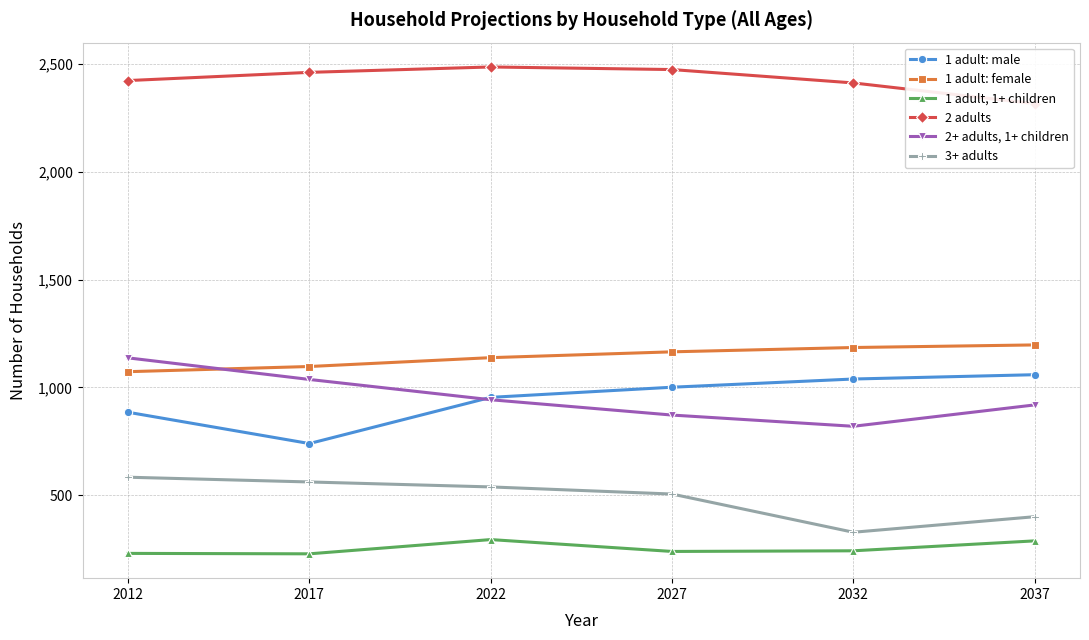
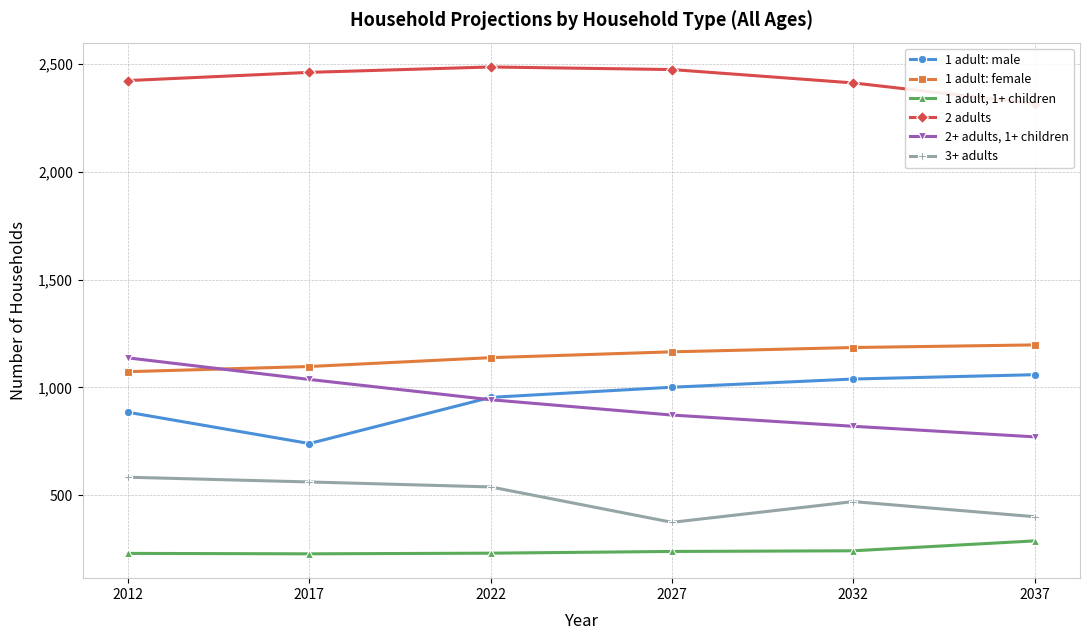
1 adult, 1+ children, 2022: 300 -> 230
3+ adults, 2027: 510 -> 380
3+ adults, 2032: 330 -> 470
2+ adults, 1+ children, 2037: 920 -> 770
